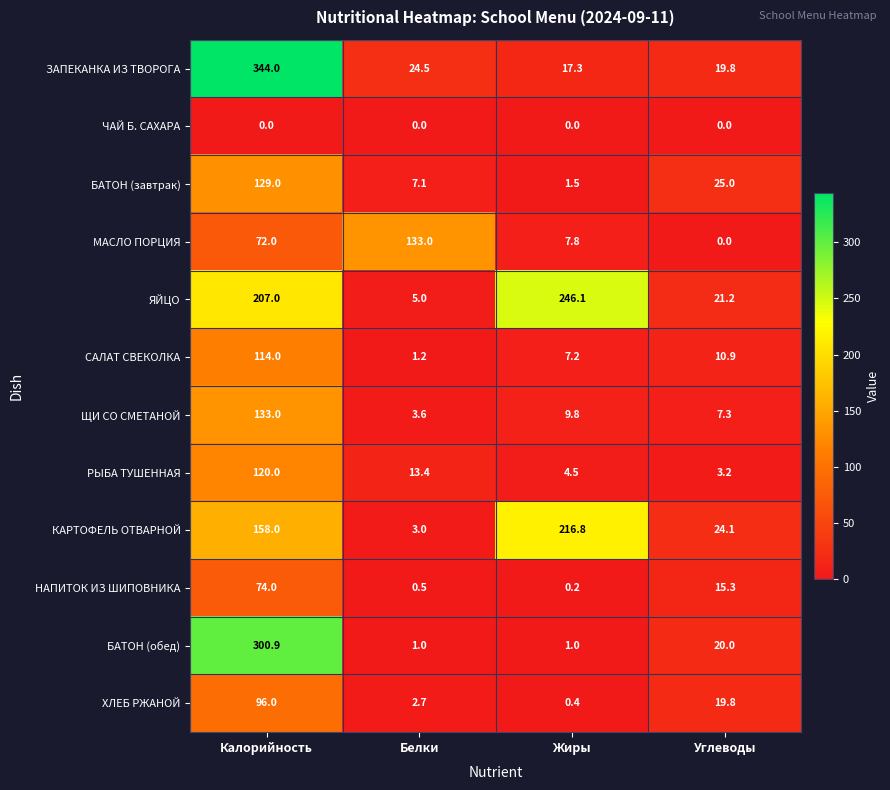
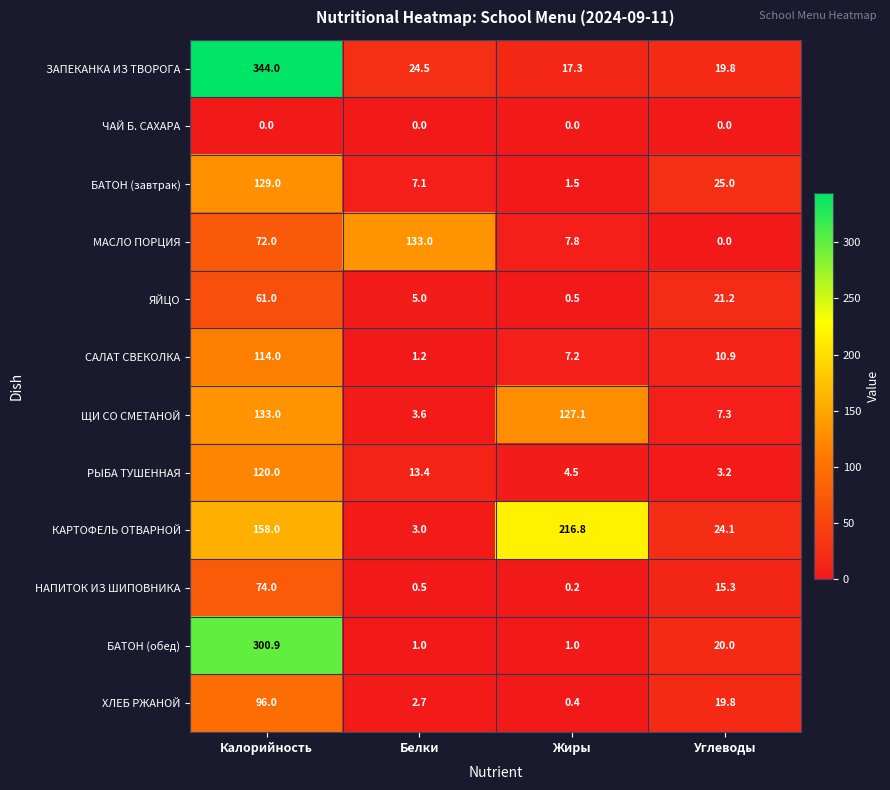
ЯЙЦО, Калорийность: 207.0 -> 61.0
ЯЙЦО, Жиры: 246.1 -> 0.5
ЩИ СО СМЕТАНОЙ, Жиры: 9.8 -> 127.1
